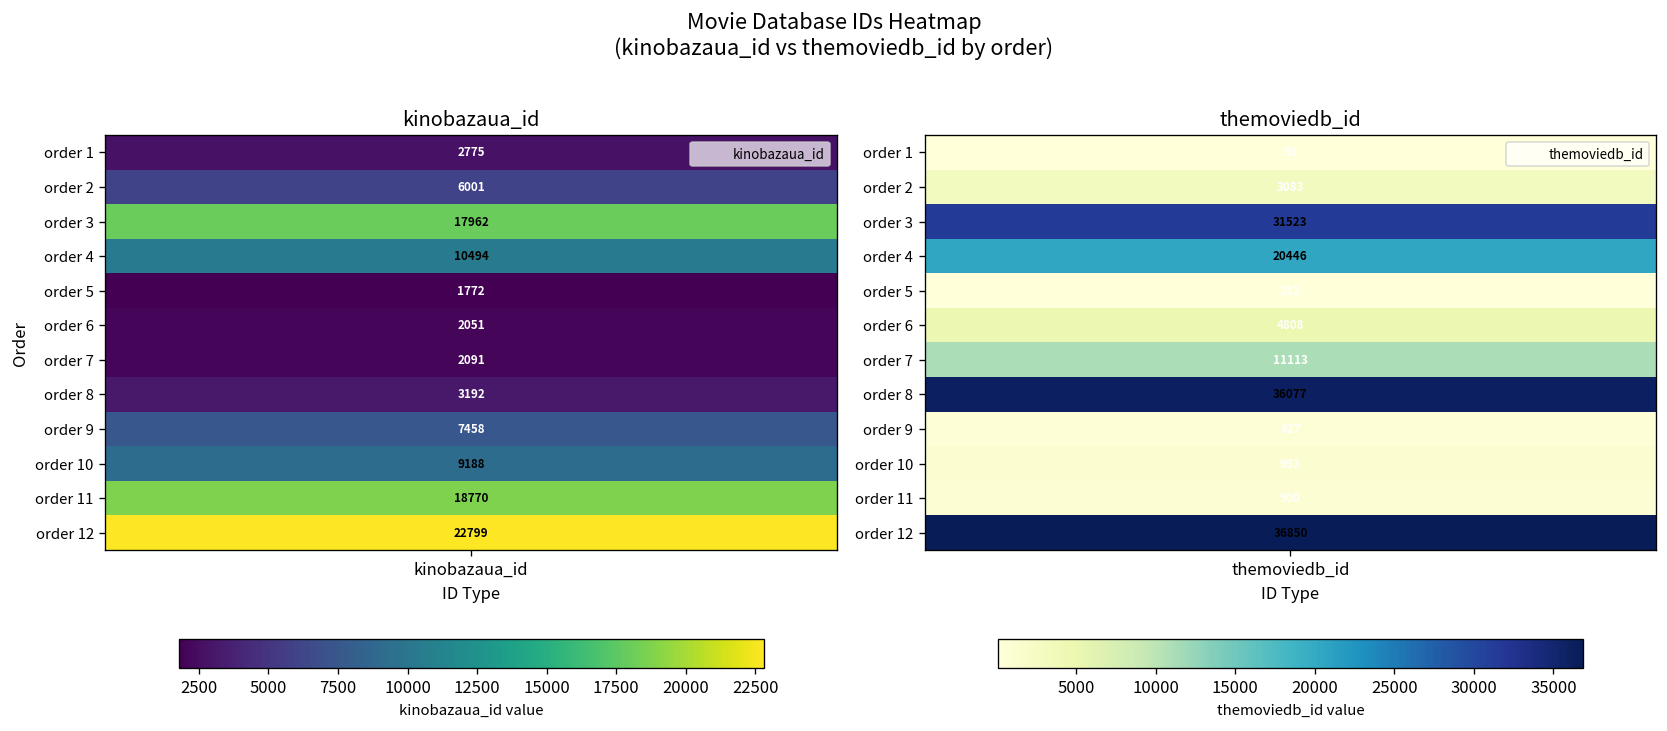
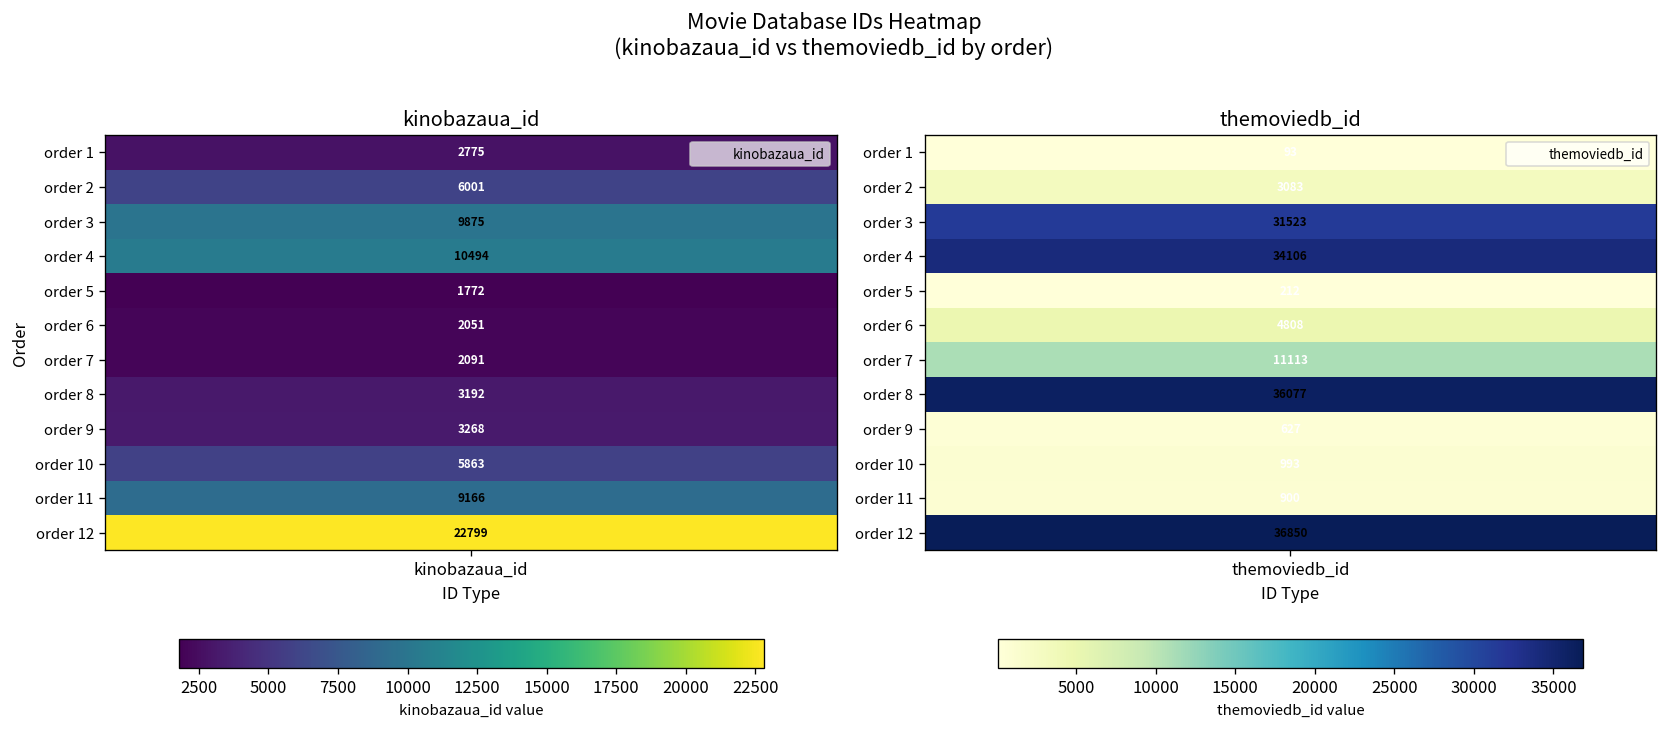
kinobazaua_id, order 3, kinobazaua_id: 17962 -> 9875
kinobazaua_id, order 9, kinobazaua_id: 7458 -> 3268
kinobazaua_id, order 10, kinobazaua_id: 9188 -> 5863
kinobazaua_id, order 11, kinobazaua_id: 18770 -> 9166
themoviedb_id, order 4, themoviedb_id: 20446 -> 34106
